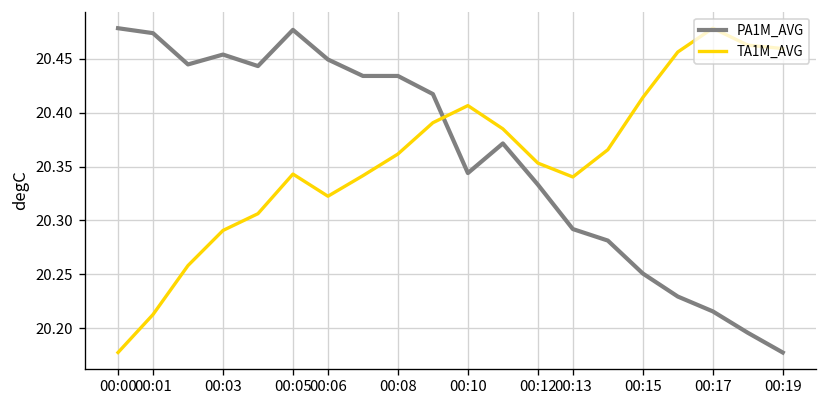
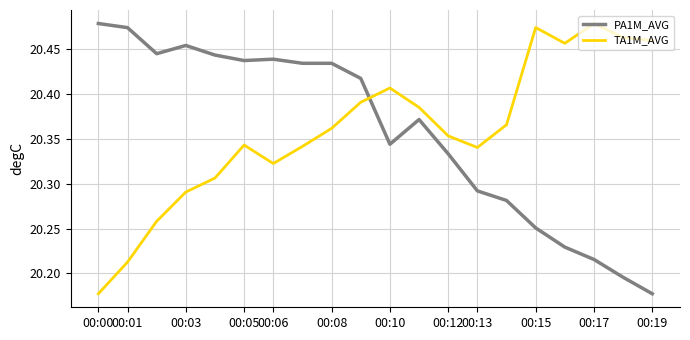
PA1M_AVG, 00:05: 20.48 -> 20.44
PA1M_AVG, 00:06: 20.45 -> 20.44
TA1M_AVG, 00:15: 20.41 -> 20.47
